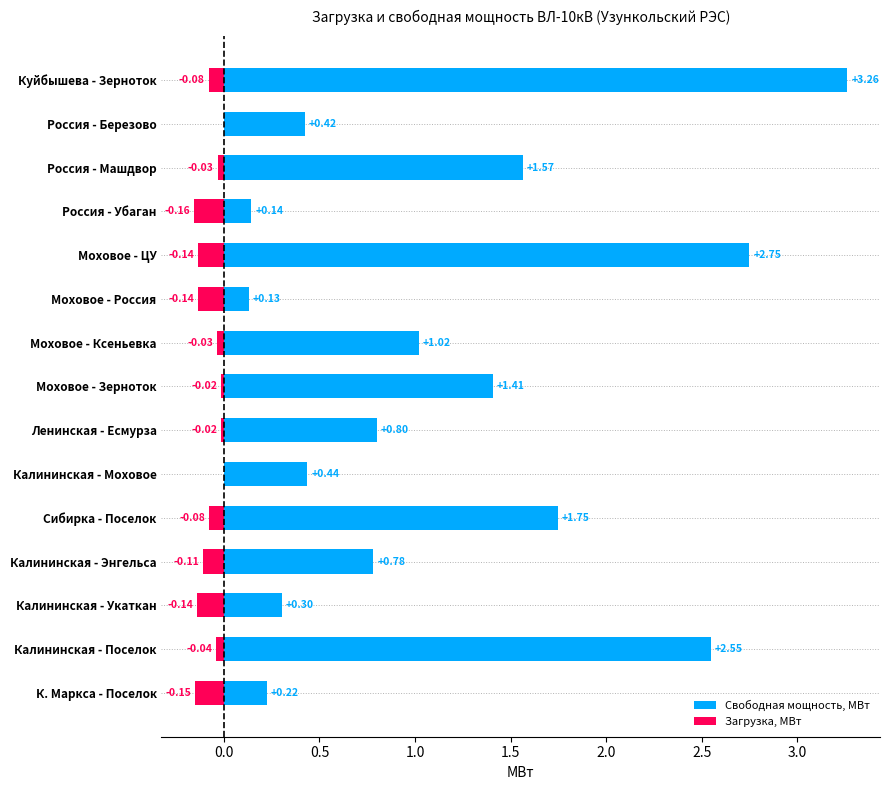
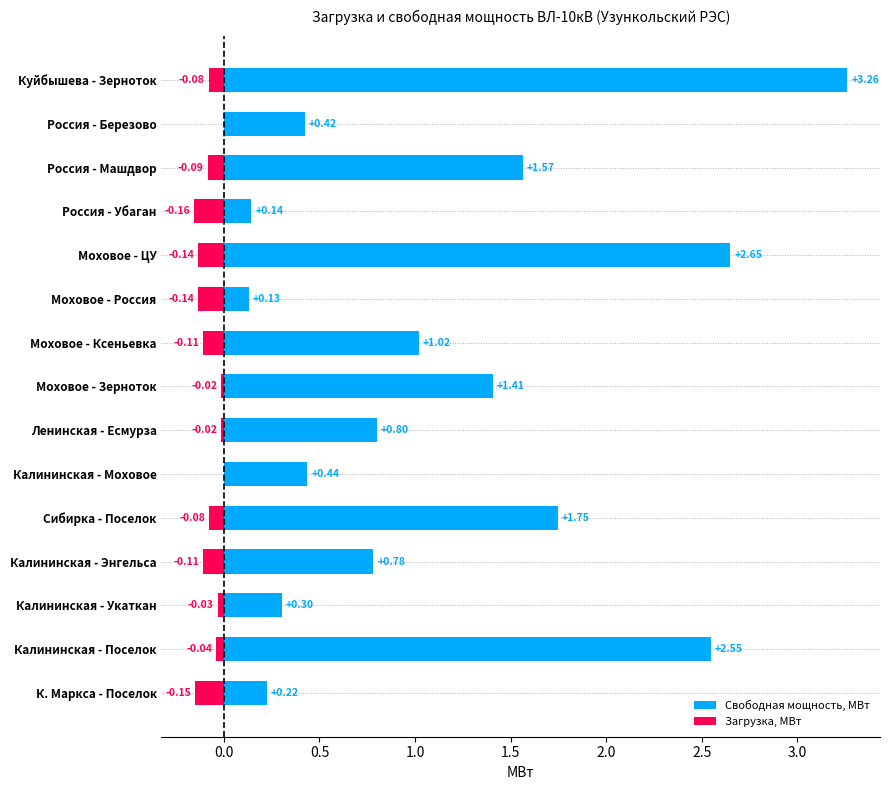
Загрузка, МВт, Россия - Машдвор: -0.03 -> -0.09
Свободная мощность, МВт, Моховое - ЦУ: +2.75 -> +2.65
Загрузка, МВт, Моховое - Ксеньевка: -0.03 -> -0.11
Загрузка, МВт, Калининская - Укаткан: -0.14 -> -0.03
